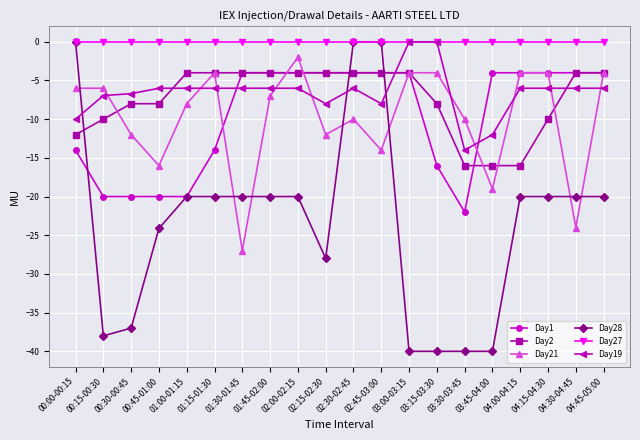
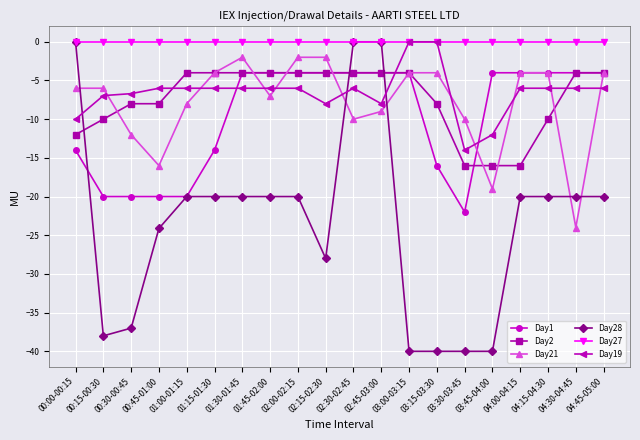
Day21, 01:30-01:45: -27 -> -2
Day21, 02:15-02:30: -12 -> -2
Day21, 02:45-03:00: -14 -> -9
